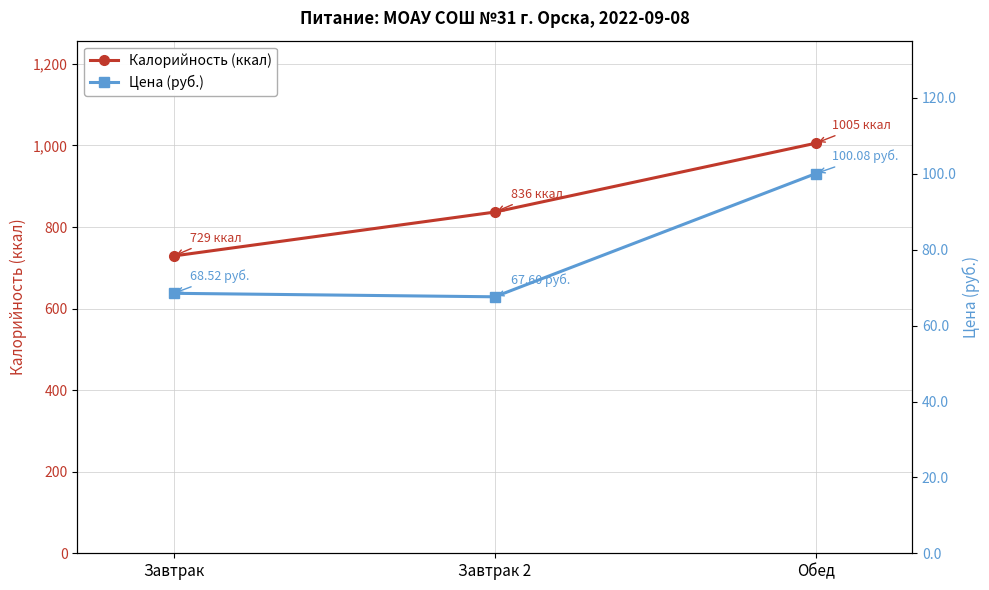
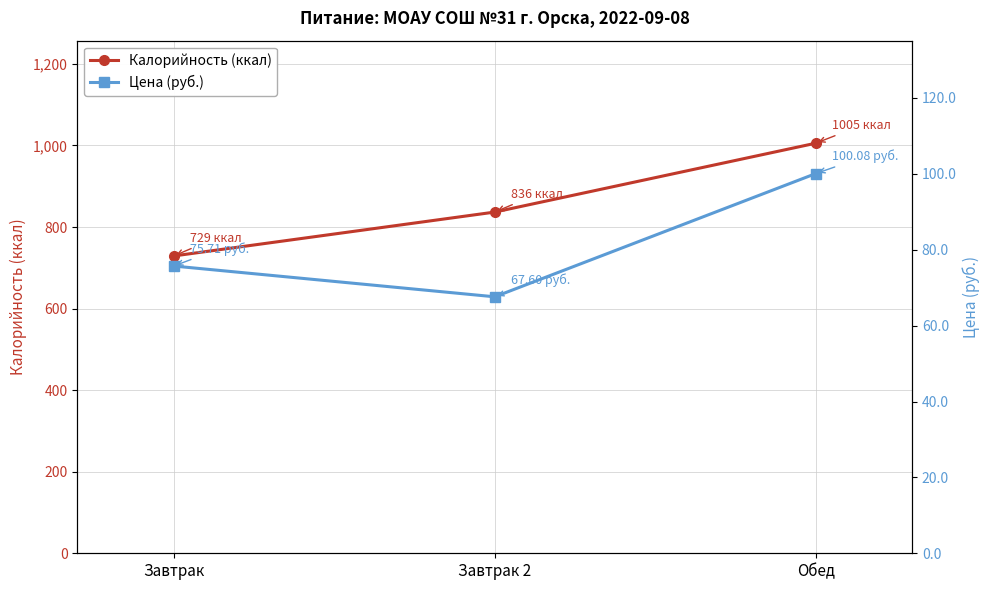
Цена (руб.), Завтрак: 68.52 -> 75.71
